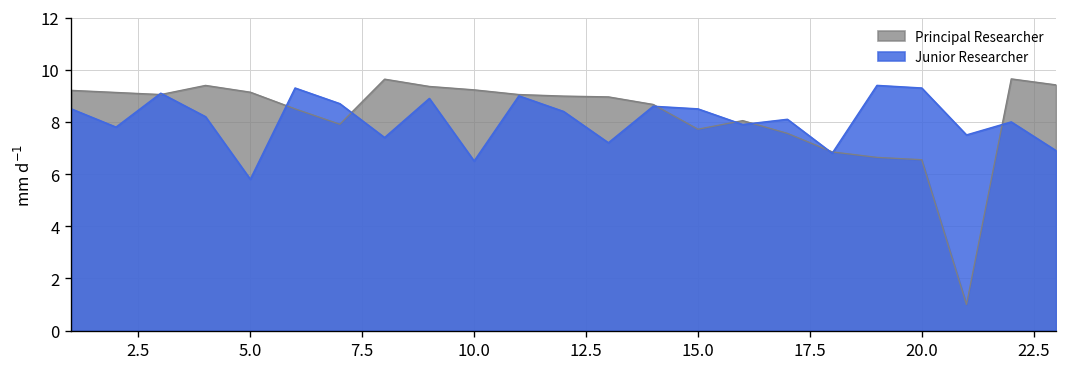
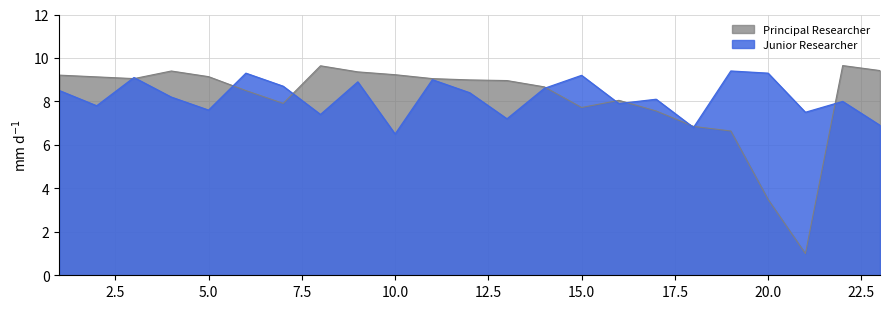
Junior Researcher, 5.0: 5.8 -> 7.6
Junior Researcher, 15.0: 8.5 -> 9.2
Principal Researcher, 20.0: 6.6 -> 3.5
